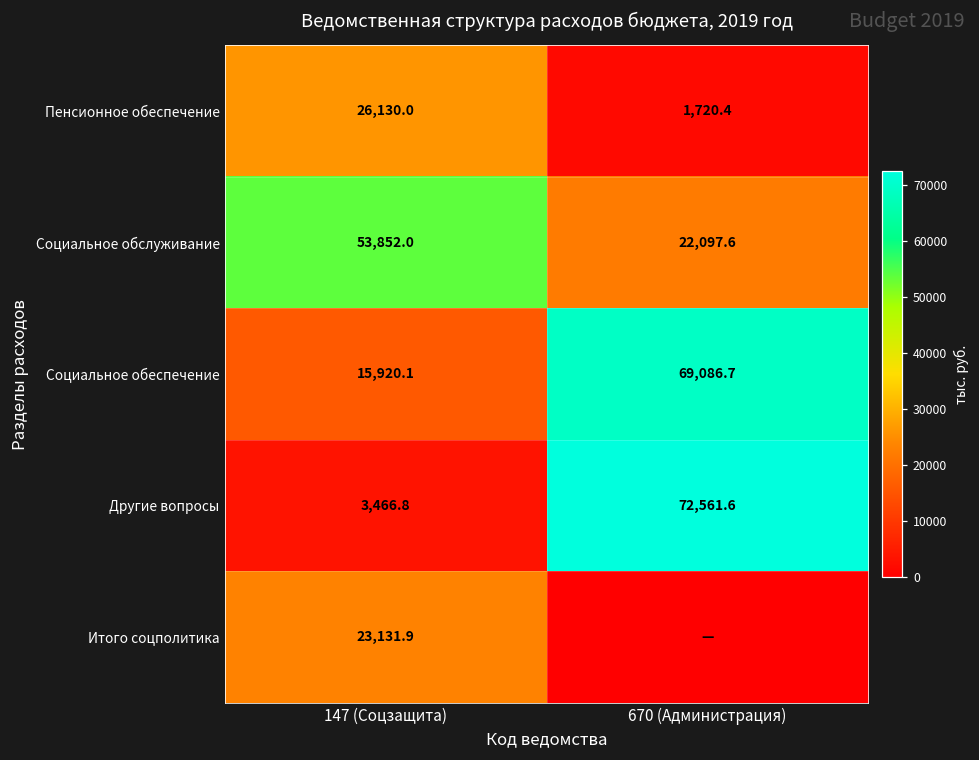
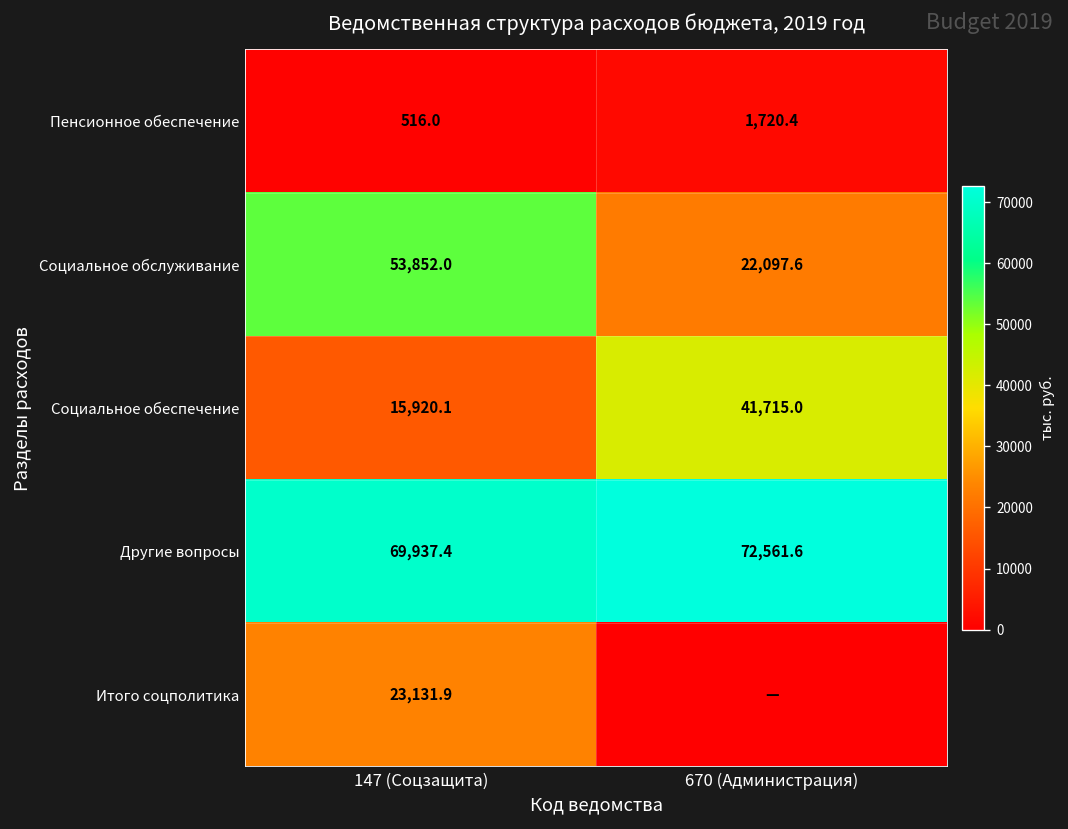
Пенсионное обеспечение, 147 (Соцзащита): 26,130.0 -> 516.0
Социальное обеспечение, 670 (Администрация): 69,086.7 -> 41,715.0
Другие вопросы, 147 (Соцзащита): 3,466.8 -> 69,937.4
